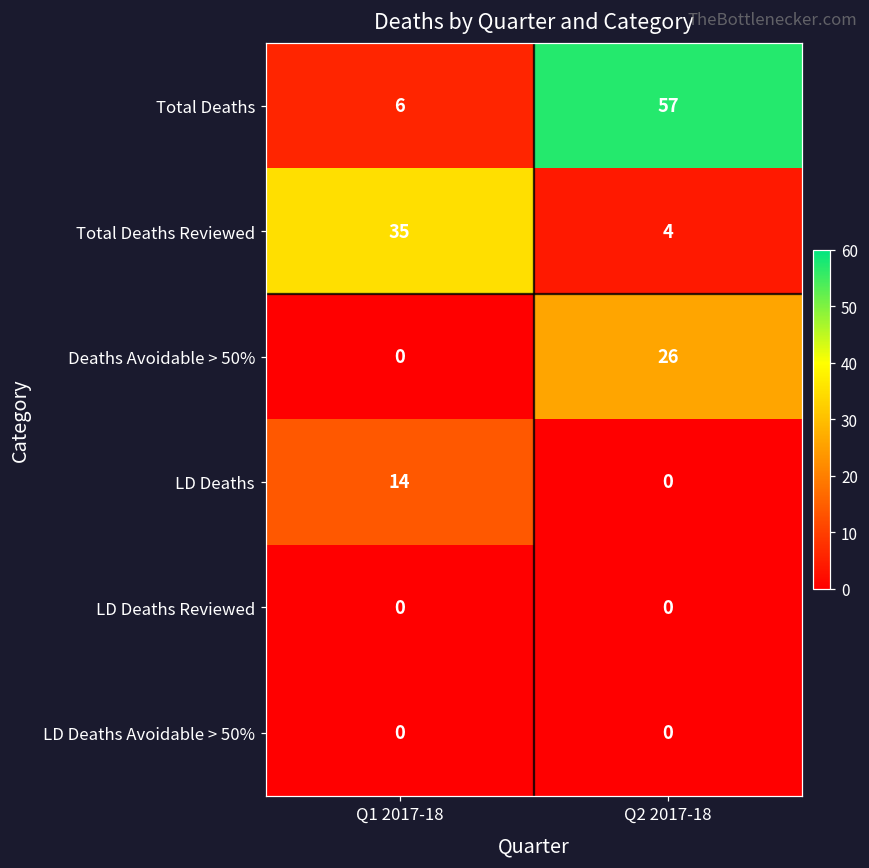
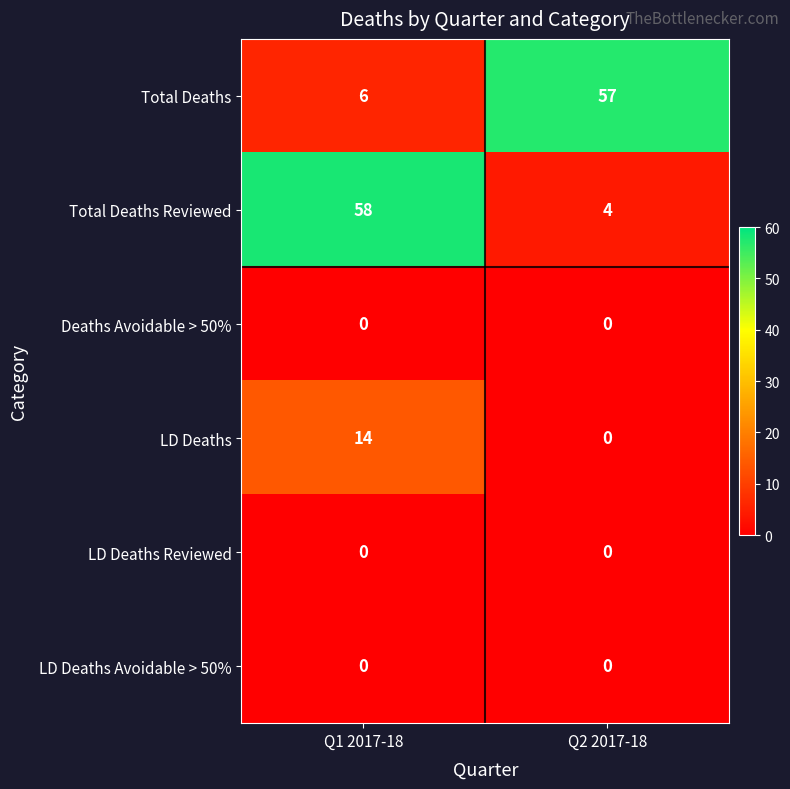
Total Deaths Reviewed, Q1 2017-18: 35 -> 58
Deaths Avoidable > 50%, Q2 2017-18: 26 -> 0
